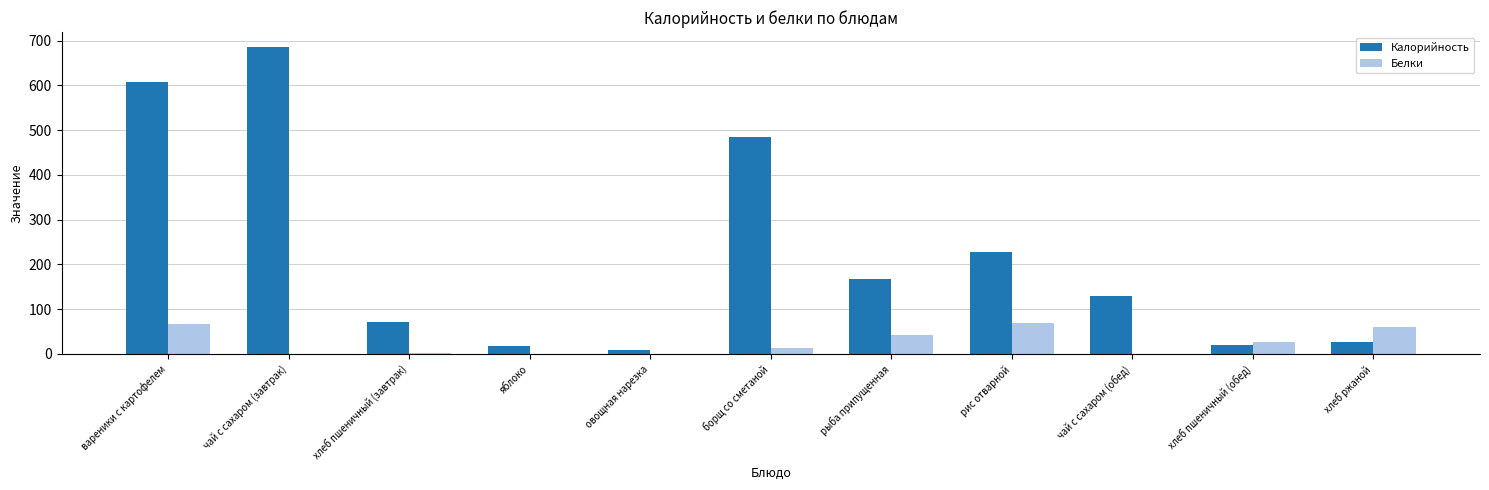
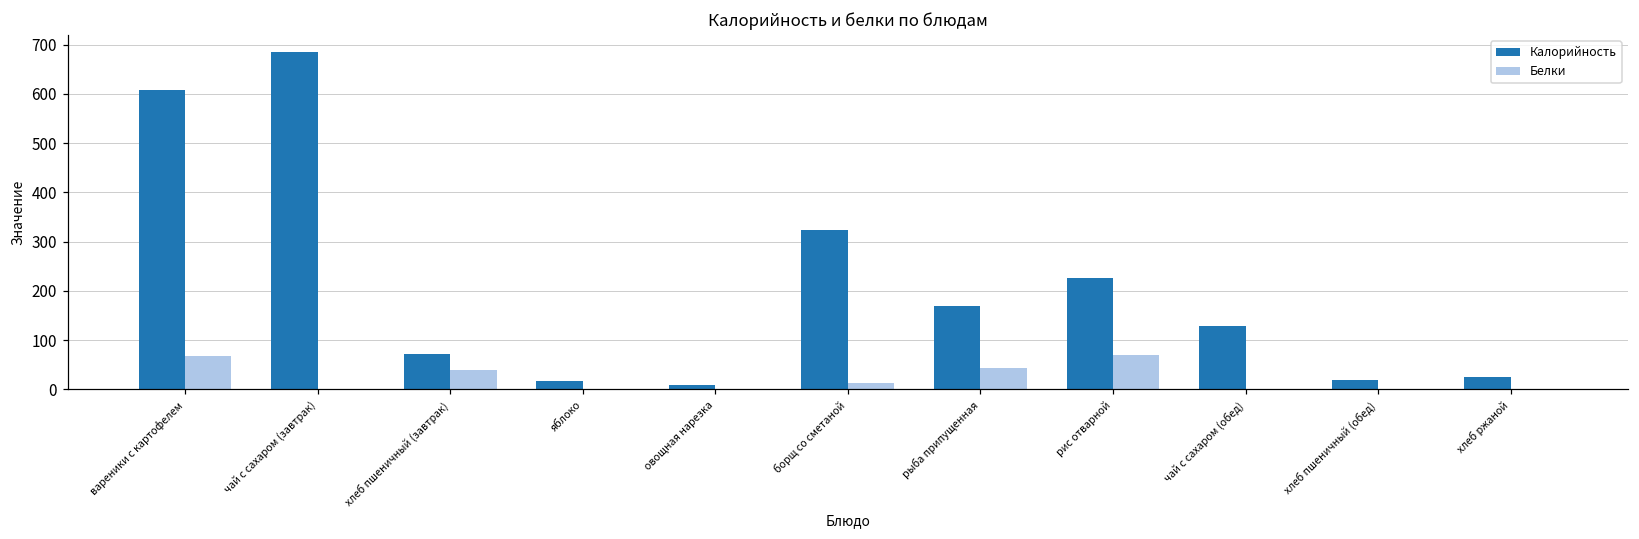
Белки, хлеб пшеничный (завтрак): 0 -> 40
Калорийность, борщ со сметаной: 480 -> 320
Белки, хлеб пшеничный (обед): 30 -> 0
Белки, хлеб ржаной: 60 -> 0
